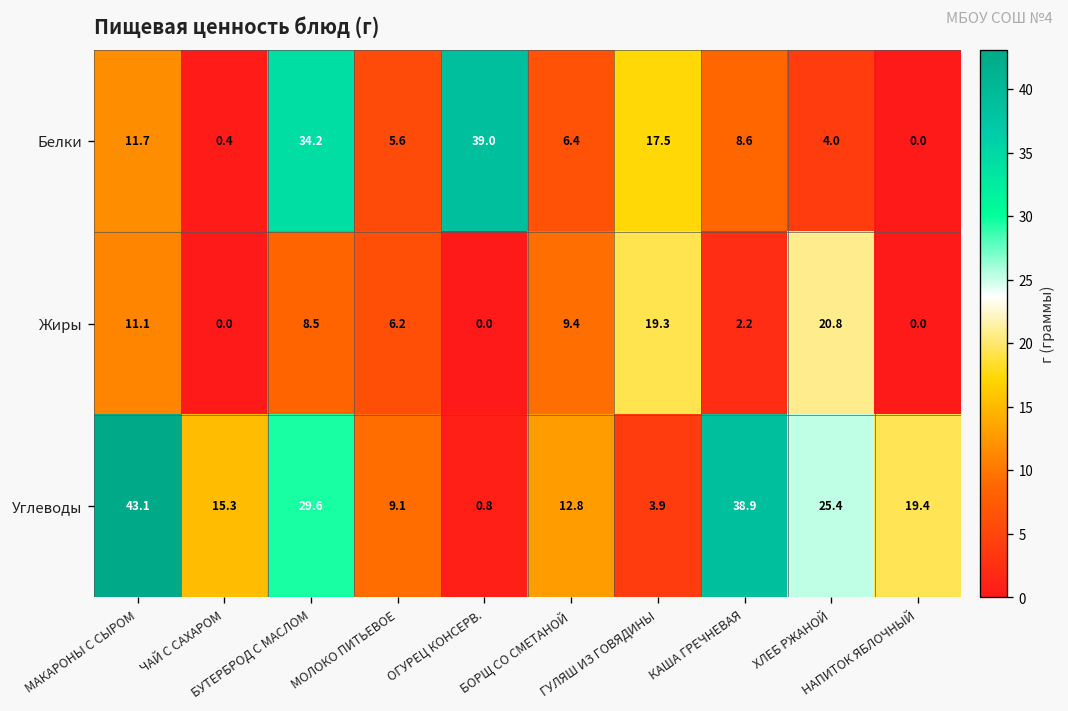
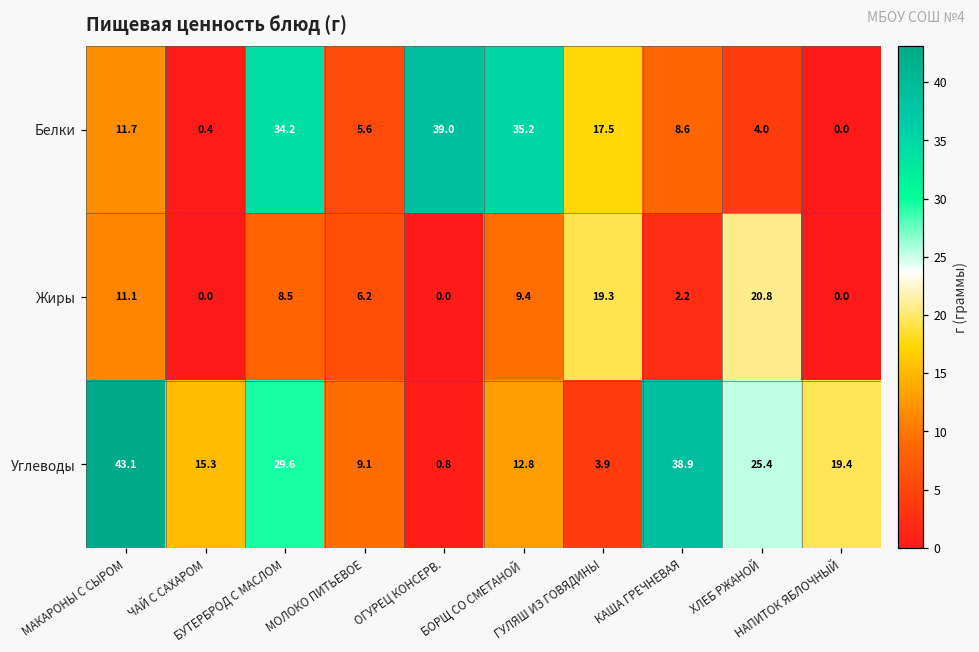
Белки, БОРЩ СО СМЕТАНОЙ: 6.4 -> 35.2
